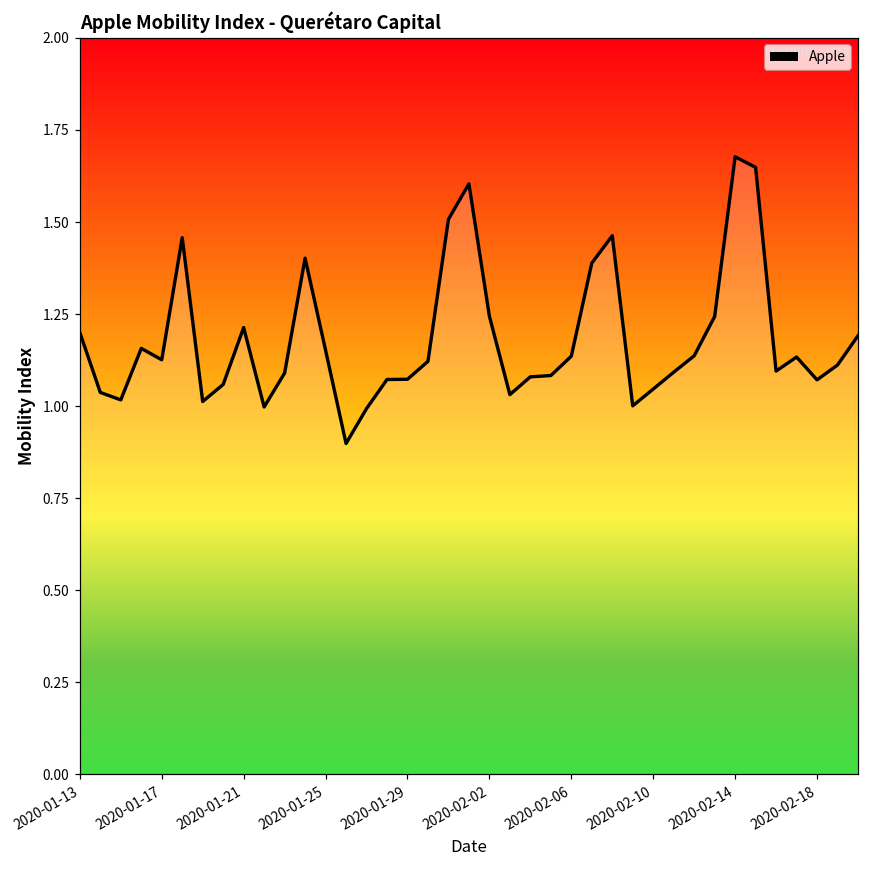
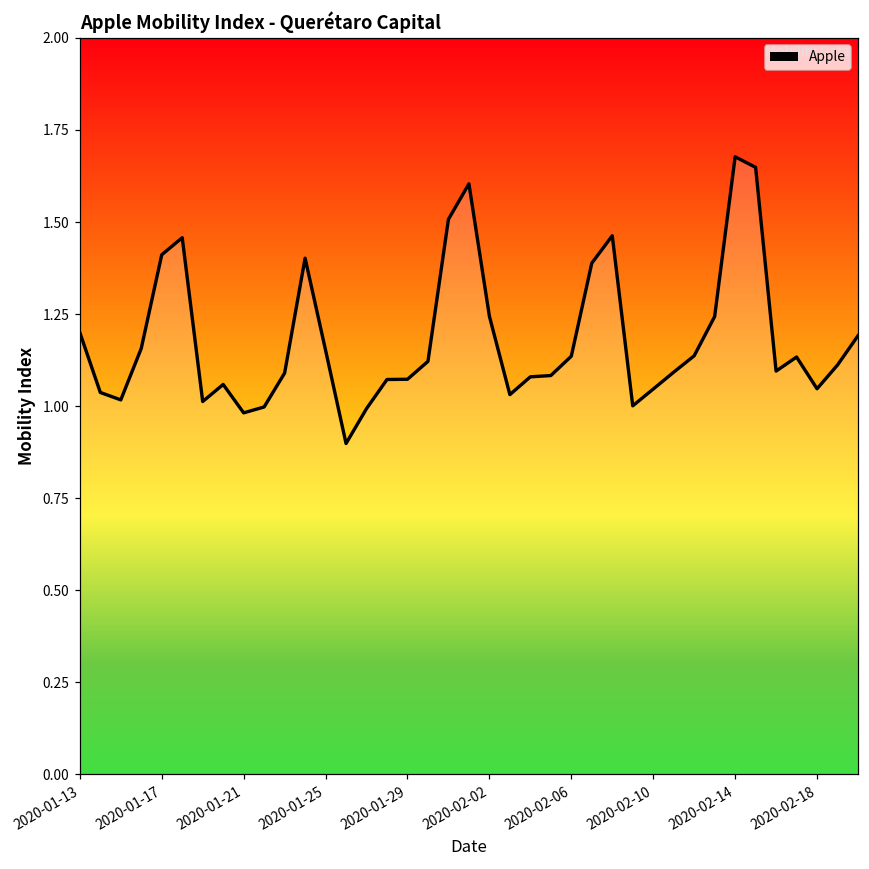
2020-01-17: 1.13 -> 1.41
2020-01-21: 1.21 -> 0.98
2020-02-18: 1.07 -> 1.05
